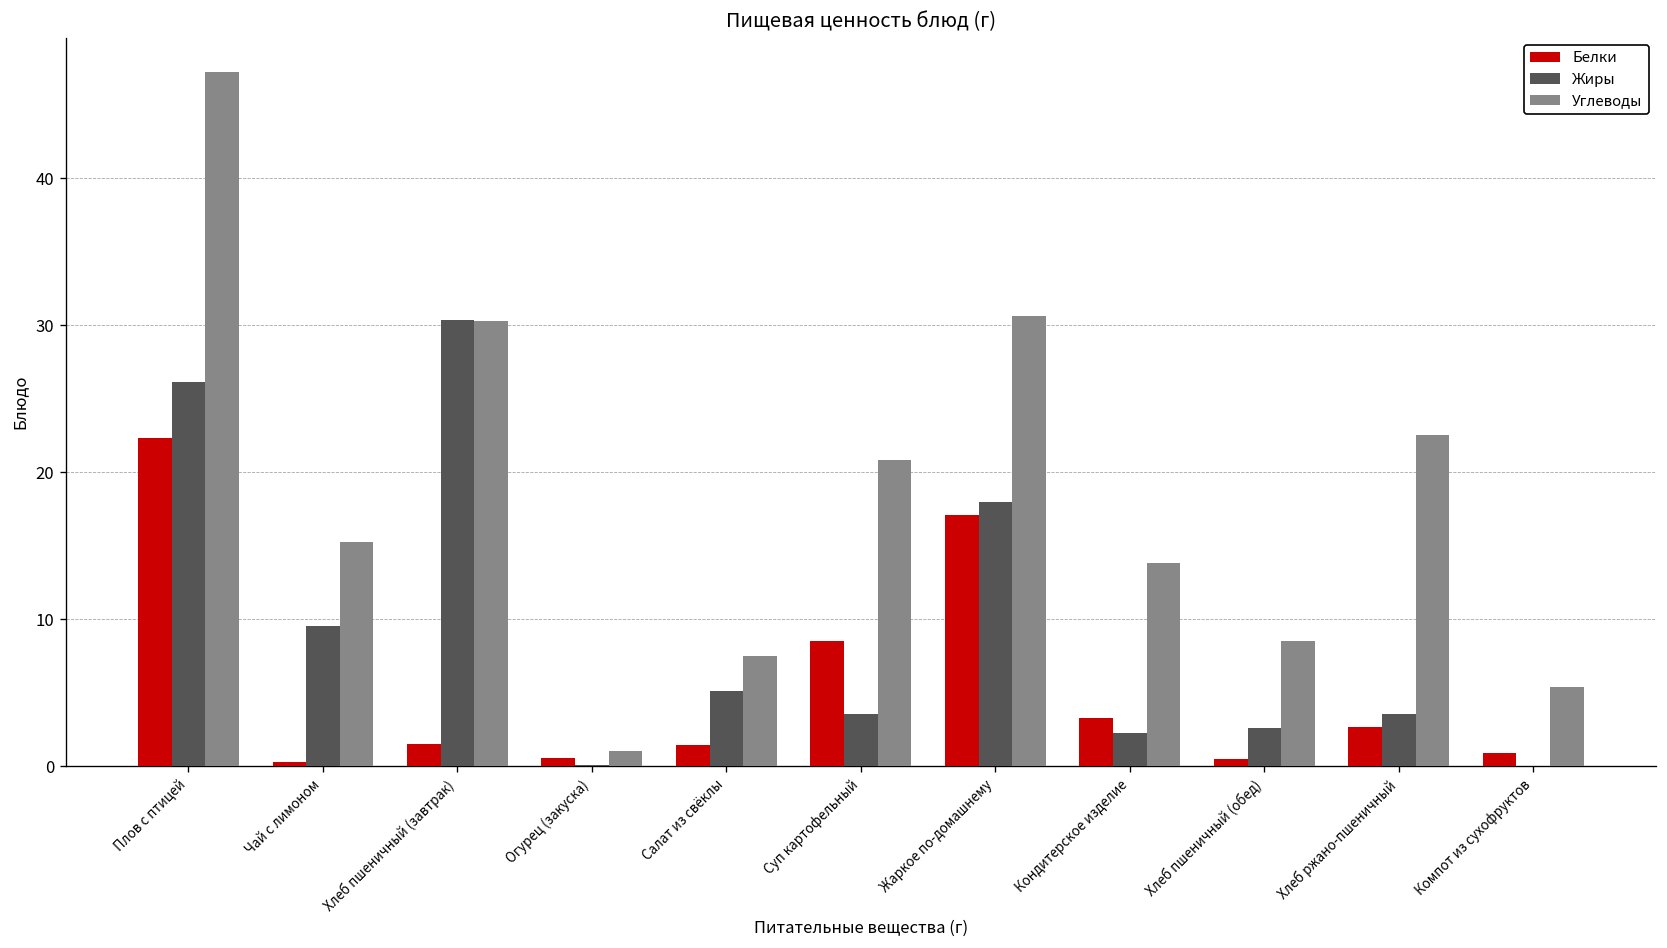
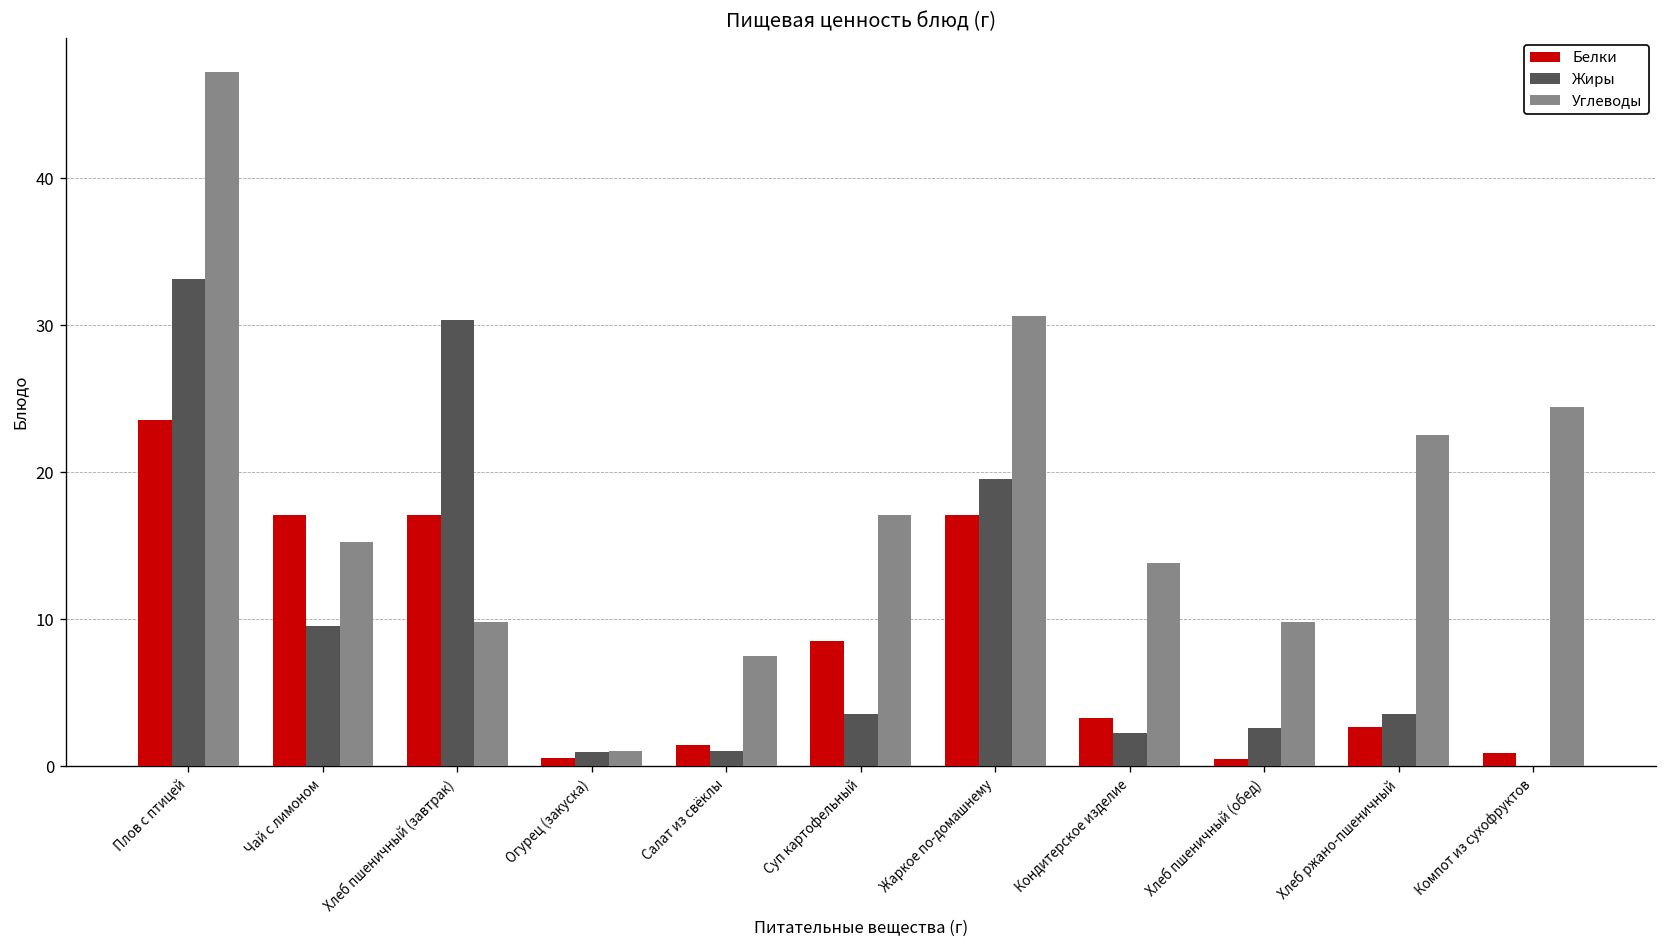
Белки, Плов с птицей: 22.4 -> 23.6
Жиры, Плов с птицей: 26.1 -> 33.2
Белки, Чай с лимоном: 0.3 -> 17.1
Белки, Хлеб пшеничный (завтрак): 1.5 -> 17.1
Углеводы, Хлеб пшеничный (завтрак): 30.3 -> 9.8
Жиры, Огурец (закуска): 0.1 -> 1.0
Жиры, Салат из свёклы: 5.1 -> 1.0
Углеводы, Суп картофельный: 20.8 -> 17.1
Жиры, Жаркое по-домашнему: 18.0 -> 19.5
Углеводы, Хлеб пшеничный (обед): 8.5 -> 9.8
Углеводы, Компот из сухофруктов: 5.4 -> 24.4
